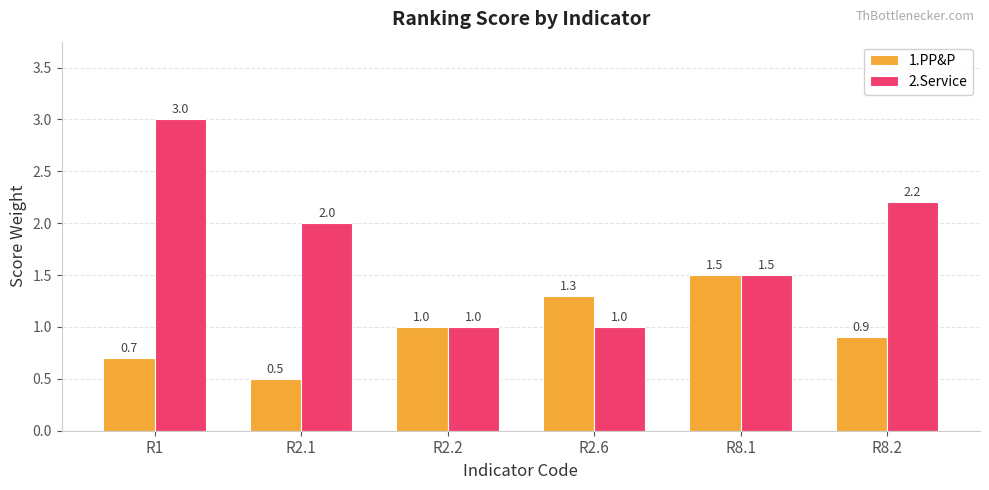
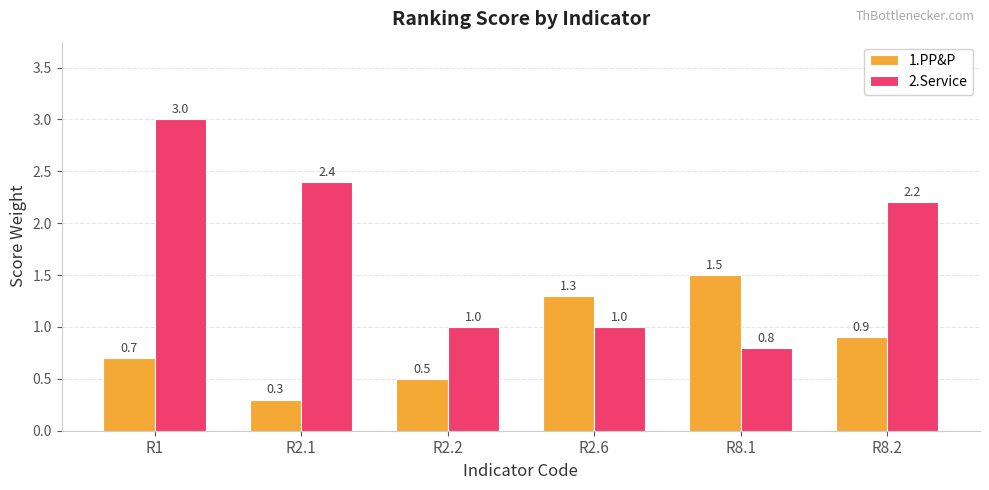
1.PP&P, R2.1: 0.5 -> 0.3
2.Service, R2.1: 2.0 -> 2.4
1.PP&P, R2.2: 1.0 -> 0.5
2.Service, R8.1: 1.5 -> 0.8
